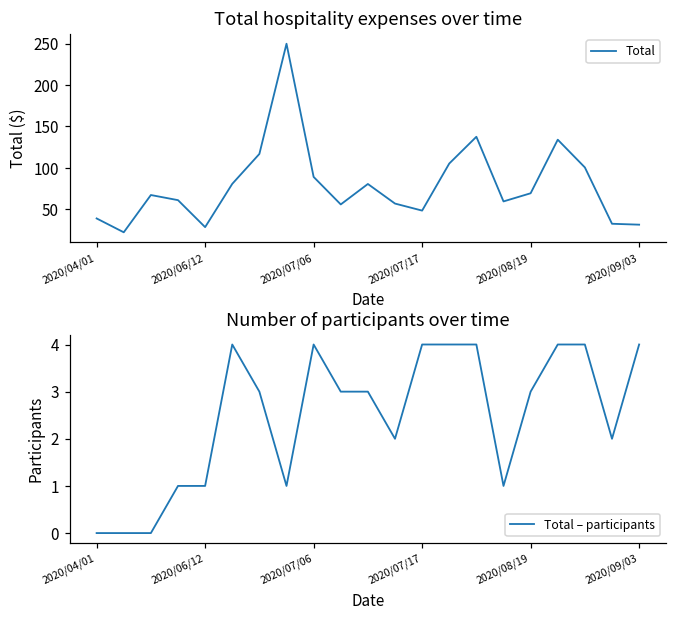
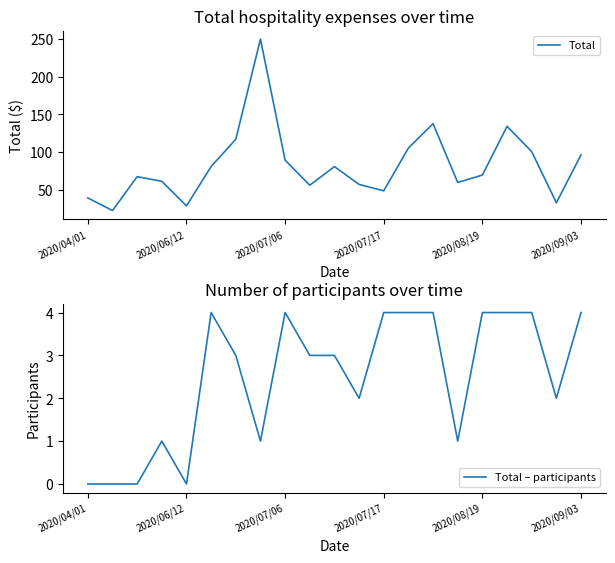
Total hospitality expenses over time, 2020/09/03: 30 -> 100
Number of participants over time, 2020/06/12: 1 -> 0
Number of participants over time, 2020/08/19: 3 -> 4
